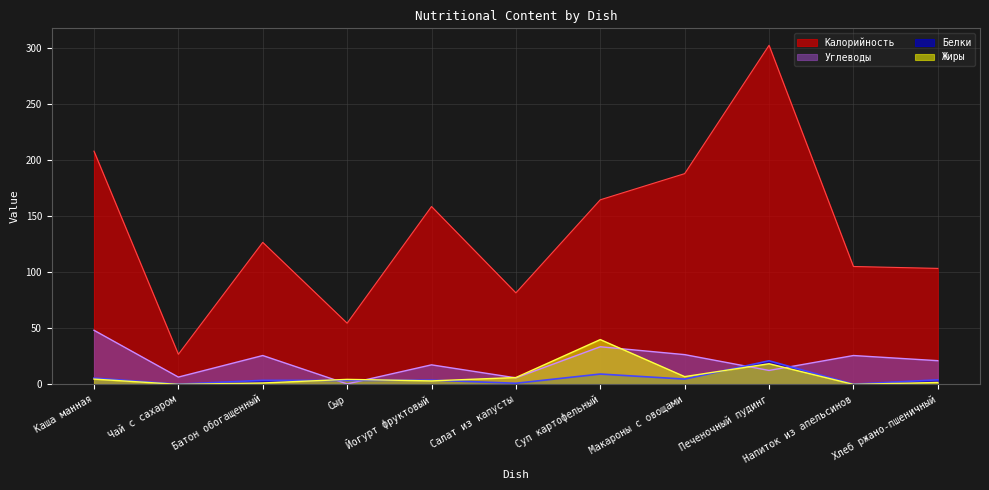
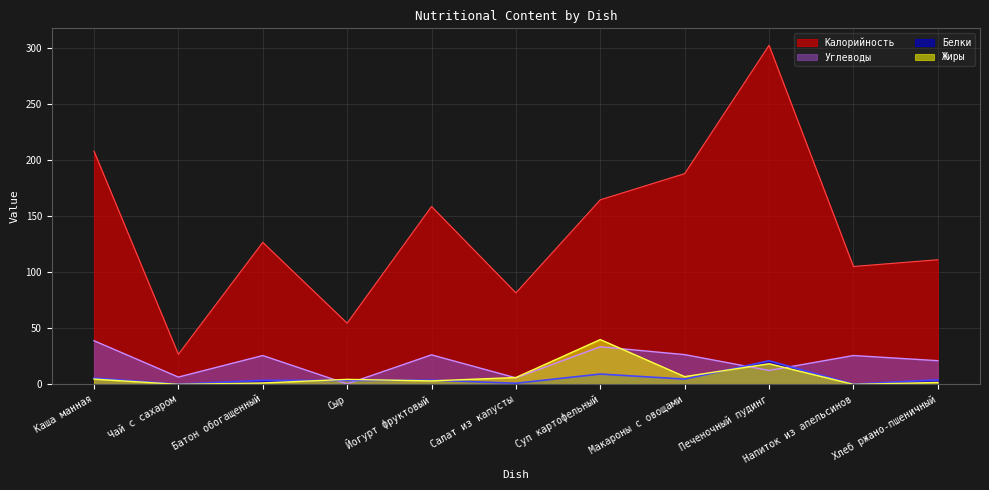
Углеводы, Каша манная: 48 -> 39
Углеводы, Йогурт фруктовый: 17 -> 26
Калорийность, Хлеб ржано-пшеничный: 103 -> 111
